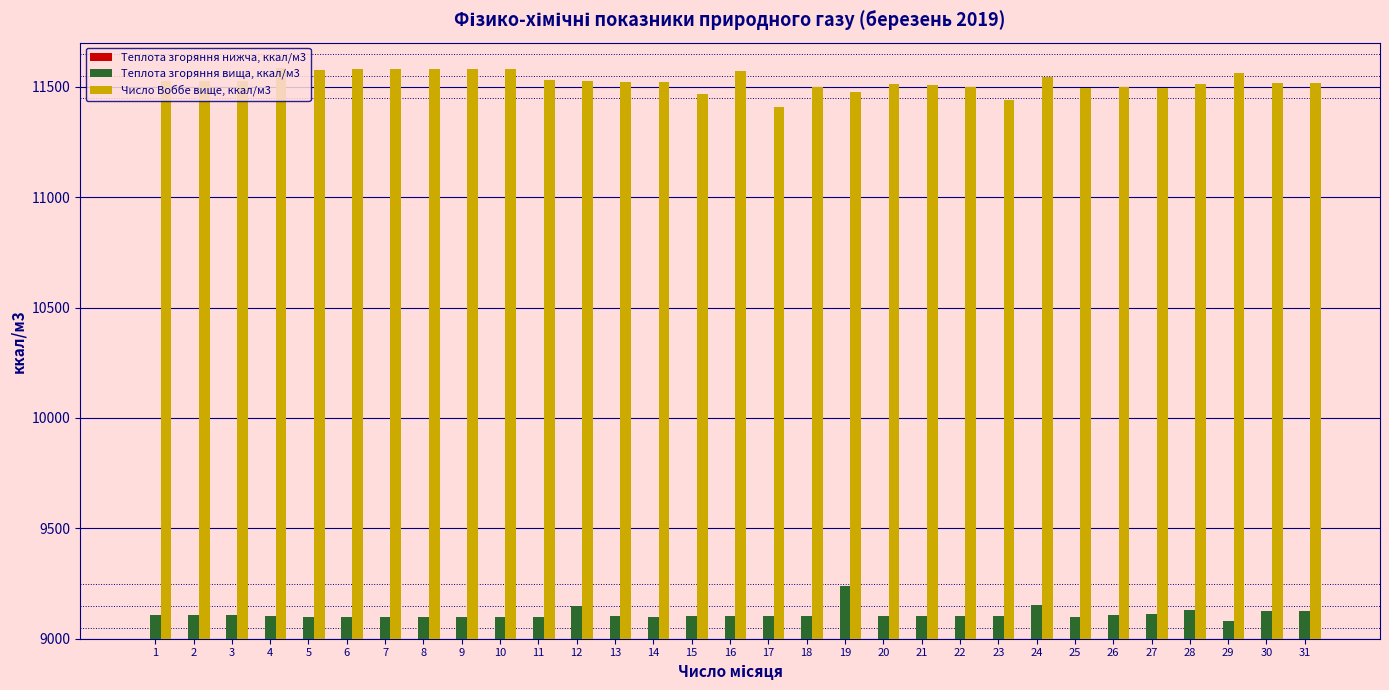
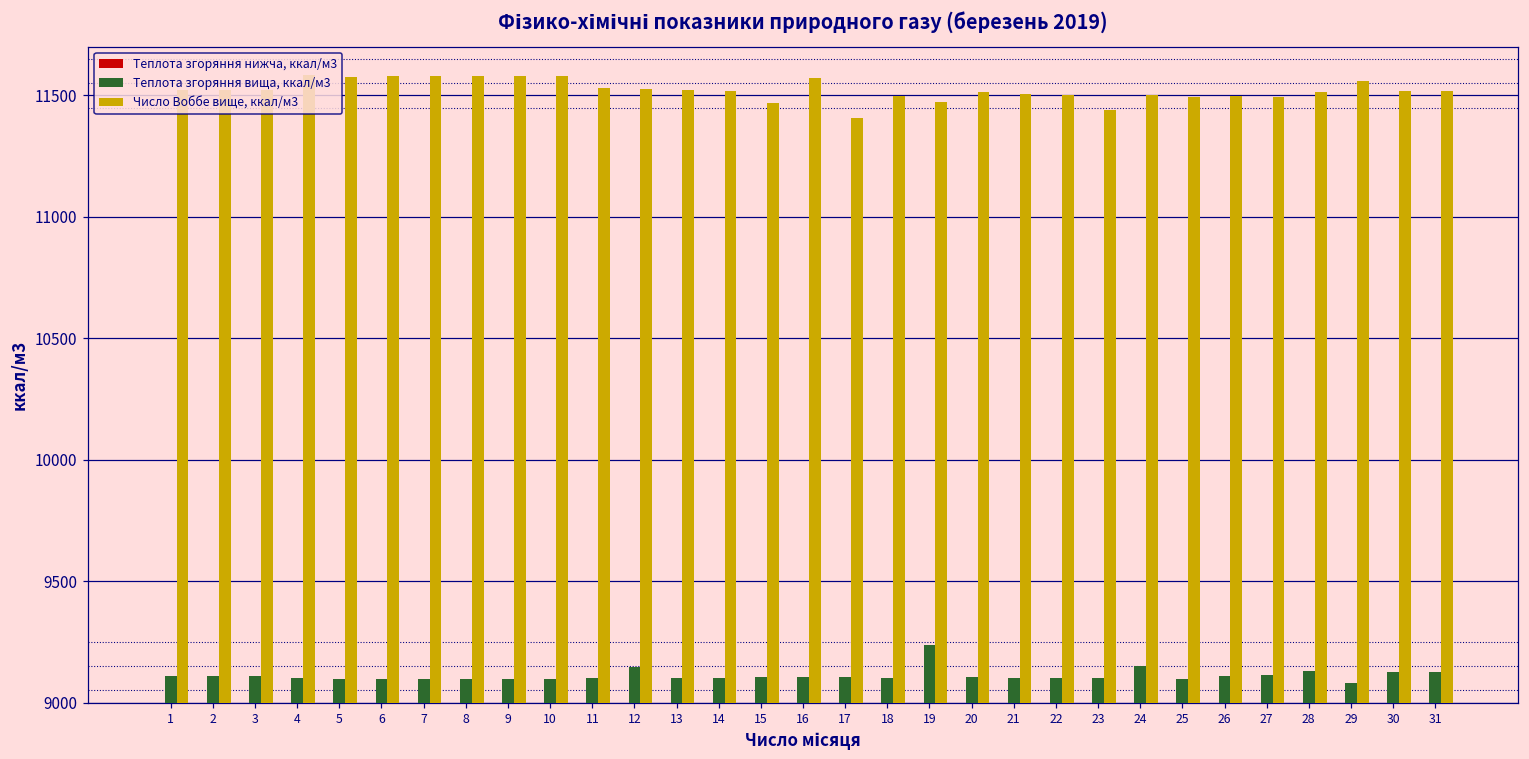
Число Воббе вище, ккал/м3, 24: 11540 -> 11500
